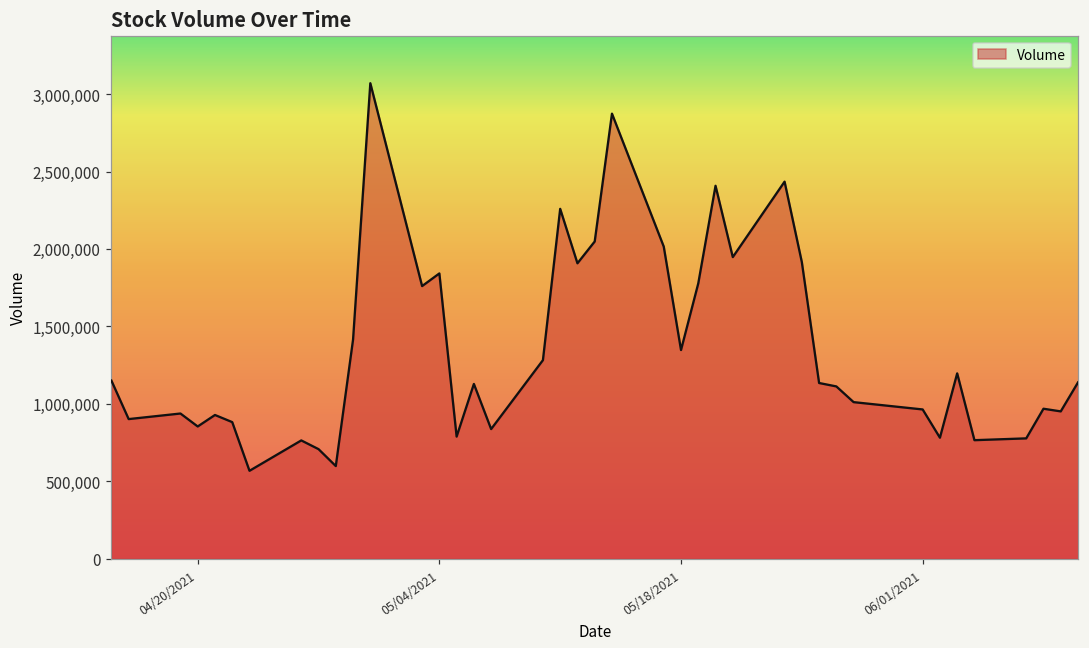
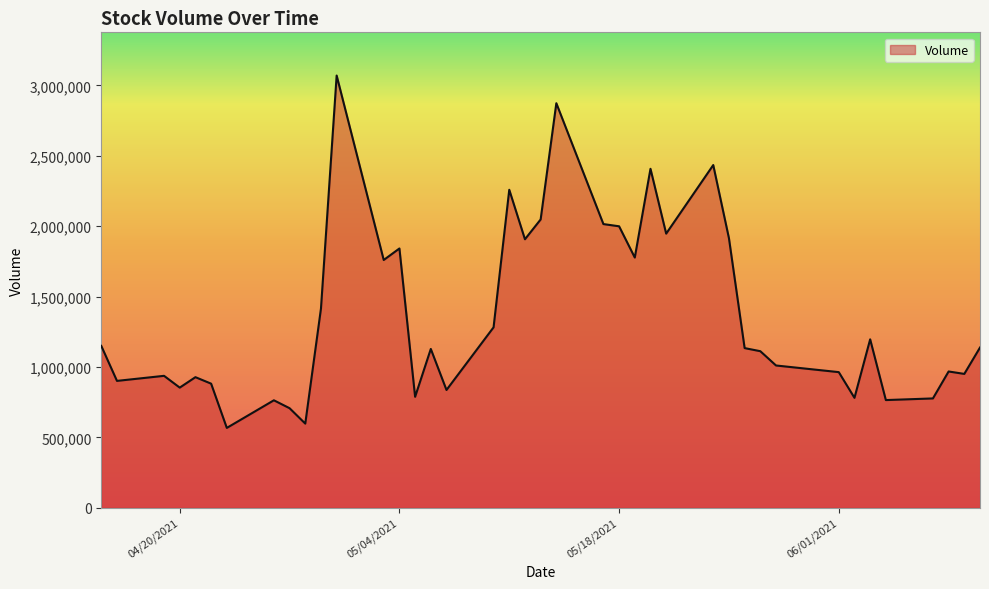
05/18/2021: 1,350,000 -> 2,000,000
